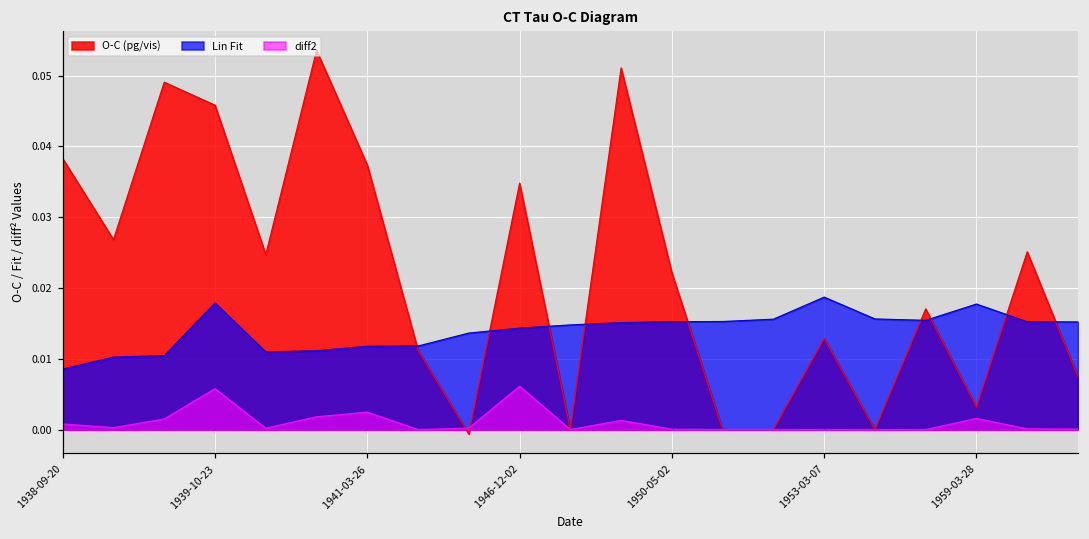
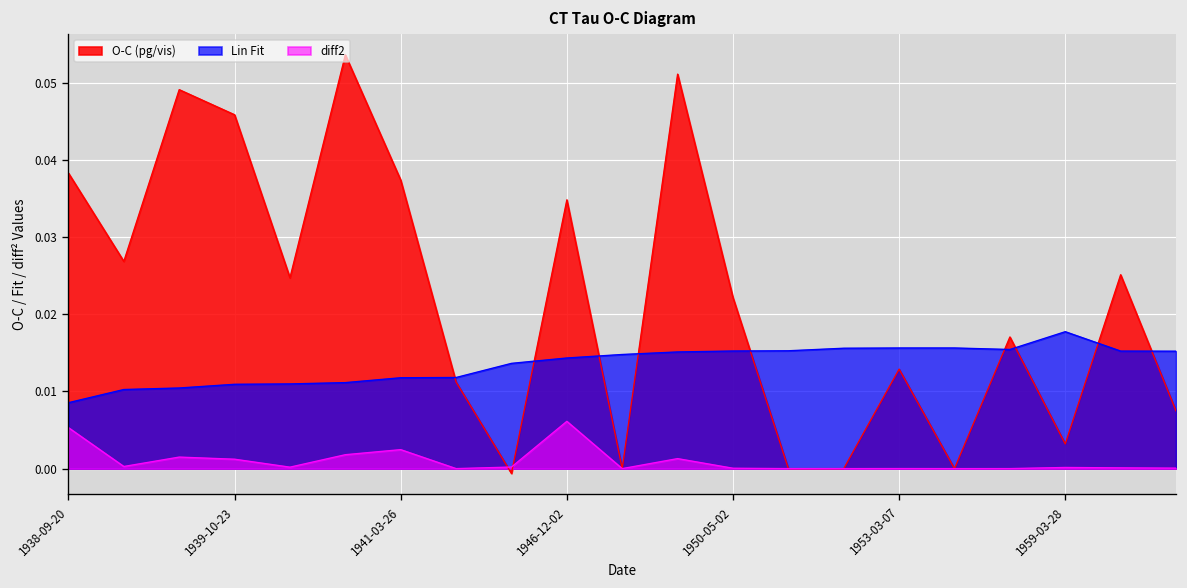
diff2, 1938-09-20: 0.001 -> 0.005
Lin Fit, 1939-10-23: 0.018 -> 0.011
diff2, 1939-10-23: 0.006 -> 0.001
Lin Fit, 1953-03-07: 0.019 -> 0.016
diff2, 1959-03-28: 0.002 -> 0.000
